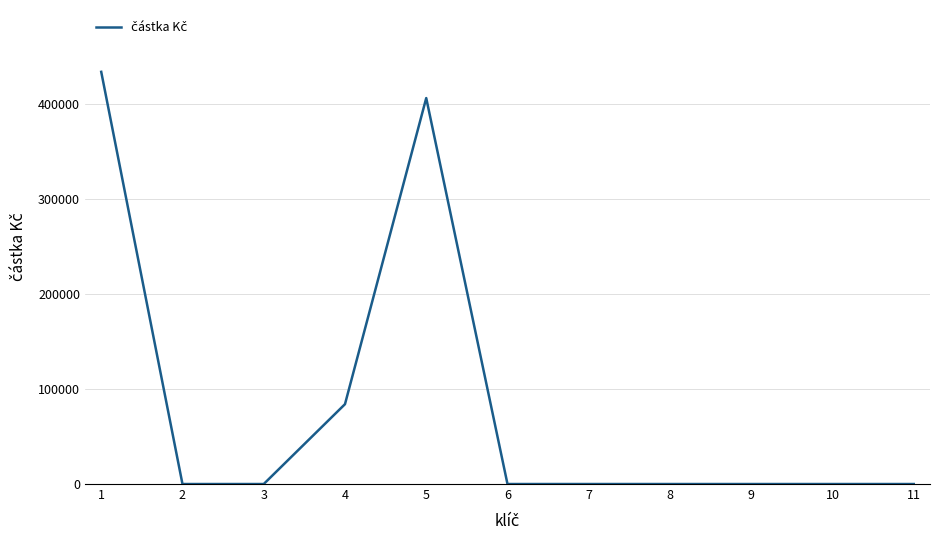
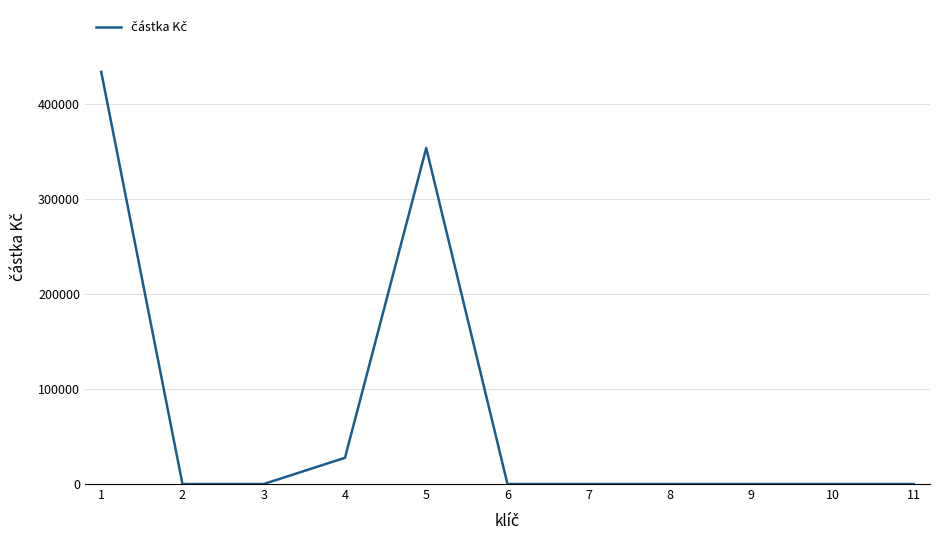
4: 80000 -> 30000
5: 410000 -> 350000
